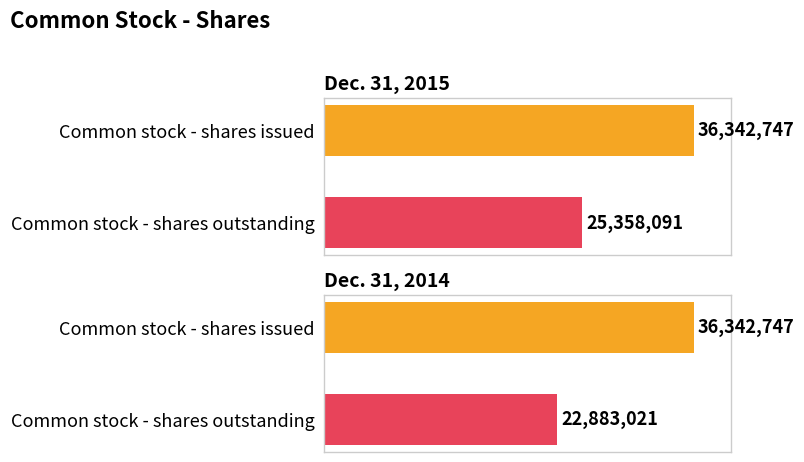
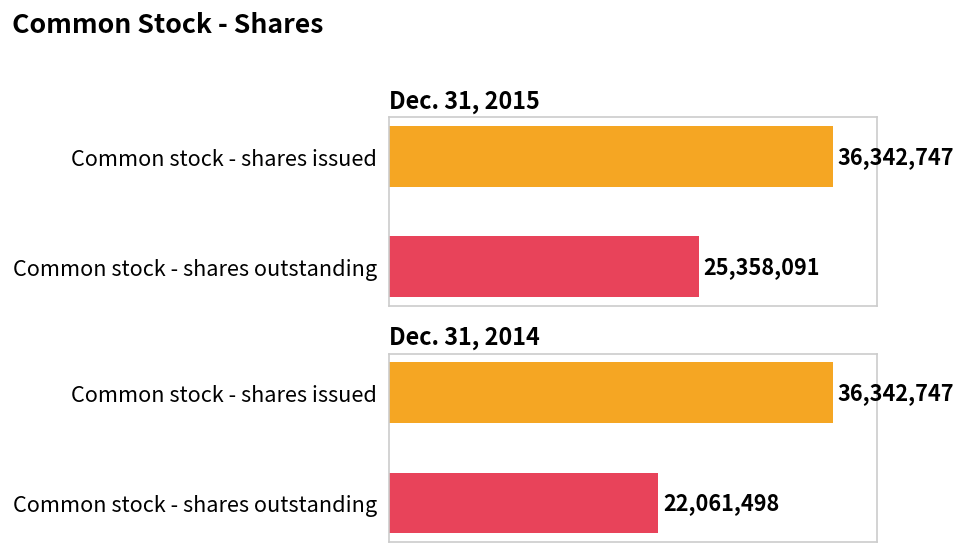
Dec. 31, 2014, Common stock - shares outstanding: 22,883,021 -> 22,061,498
